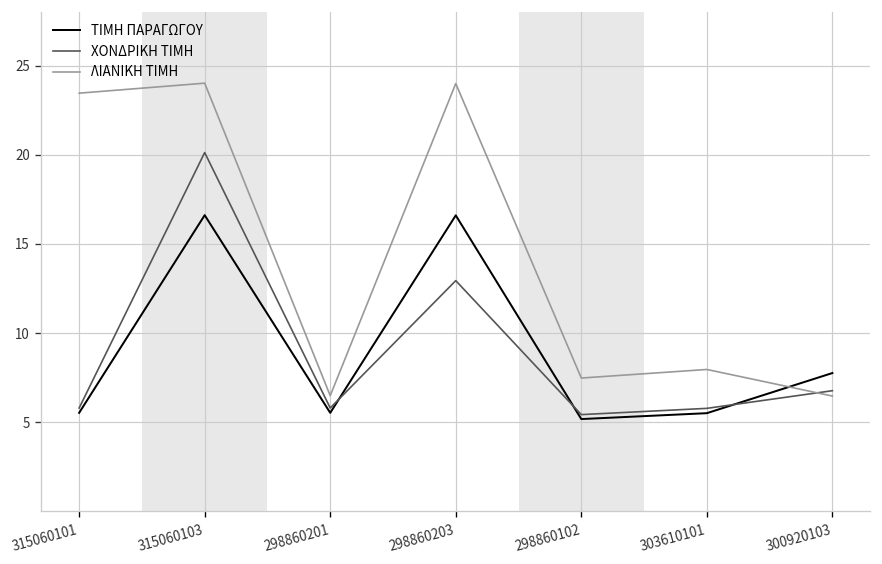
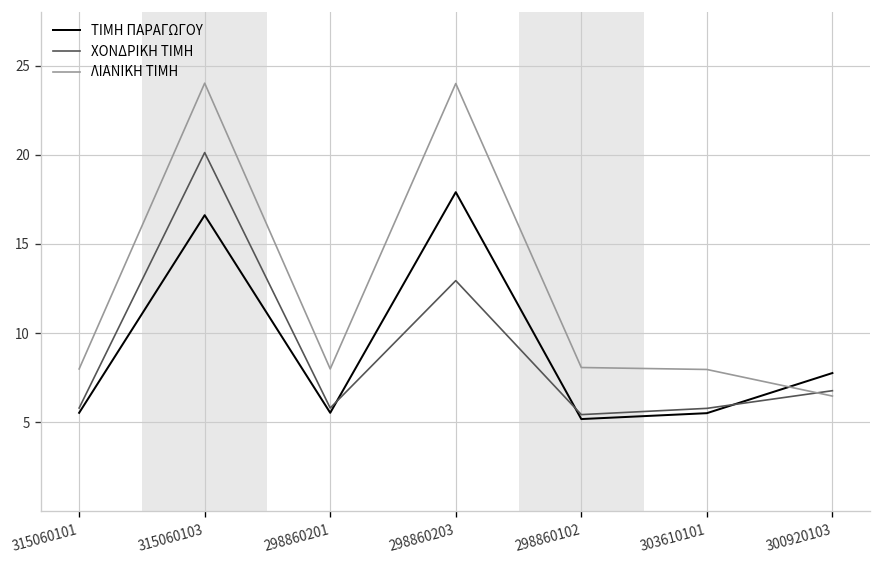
ΛΙΑΝΙΚΗ ΤΙΜΗ, 315060101: 23.5 -> 8.0
ΛΙΑΝΙΚΗ ΤΙΜΗ, 298860201: 6.5 -> 8.0
ΤΙΜΗ ΠΑΡΑΓΩΓΟΥ, 298860203: 16.6 -> 17.9
ΛΙΑΝΙΚΗ ΤΙΜΗ, 298860102: 7.5 -> 8.1
